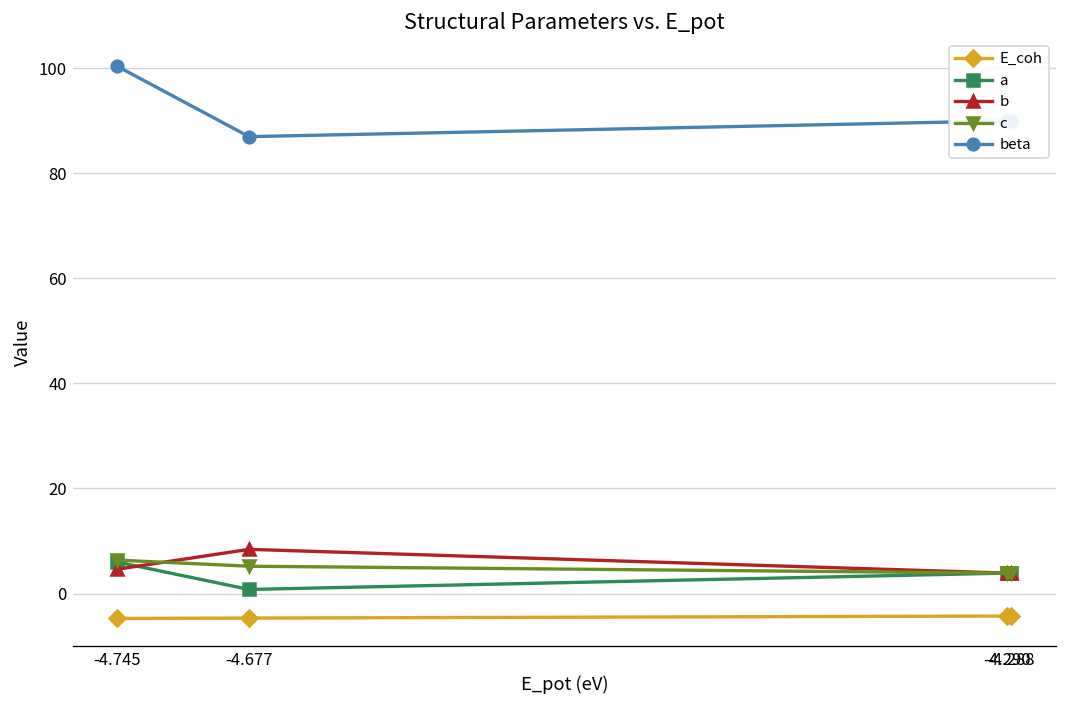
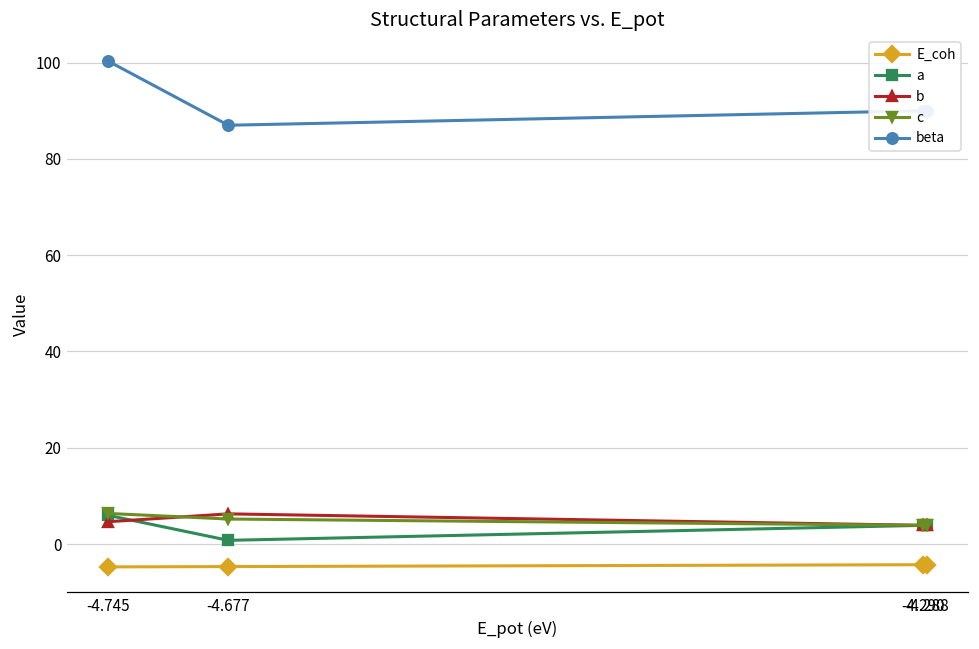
b, -4.677: 8 -> 6
